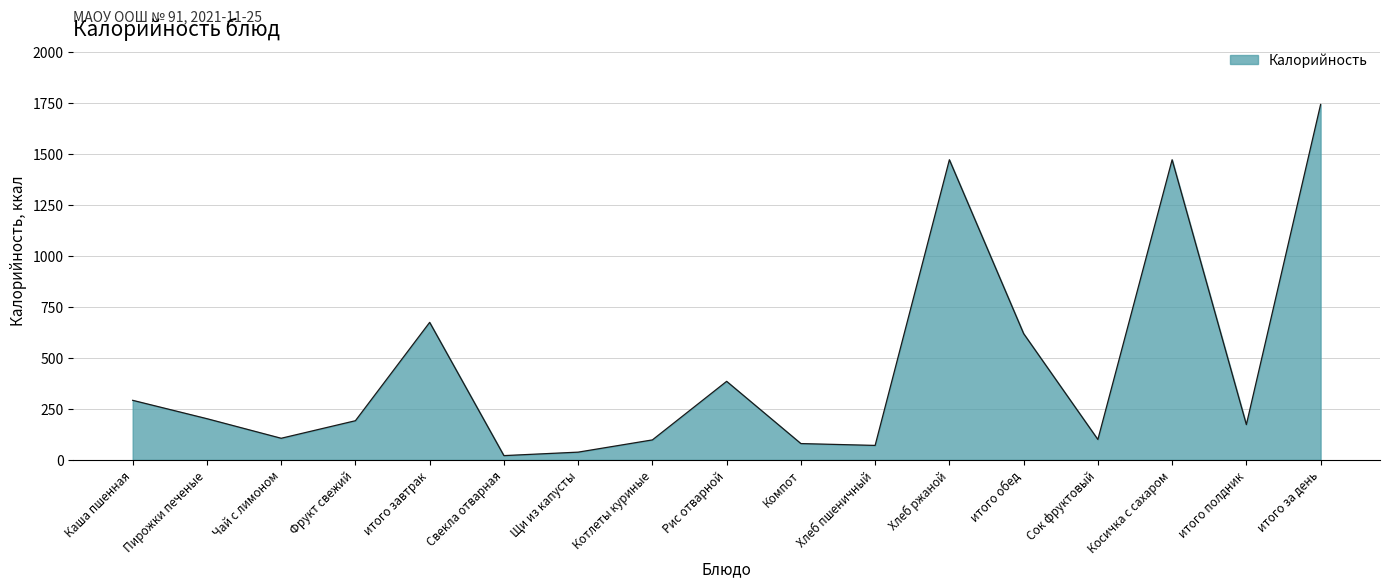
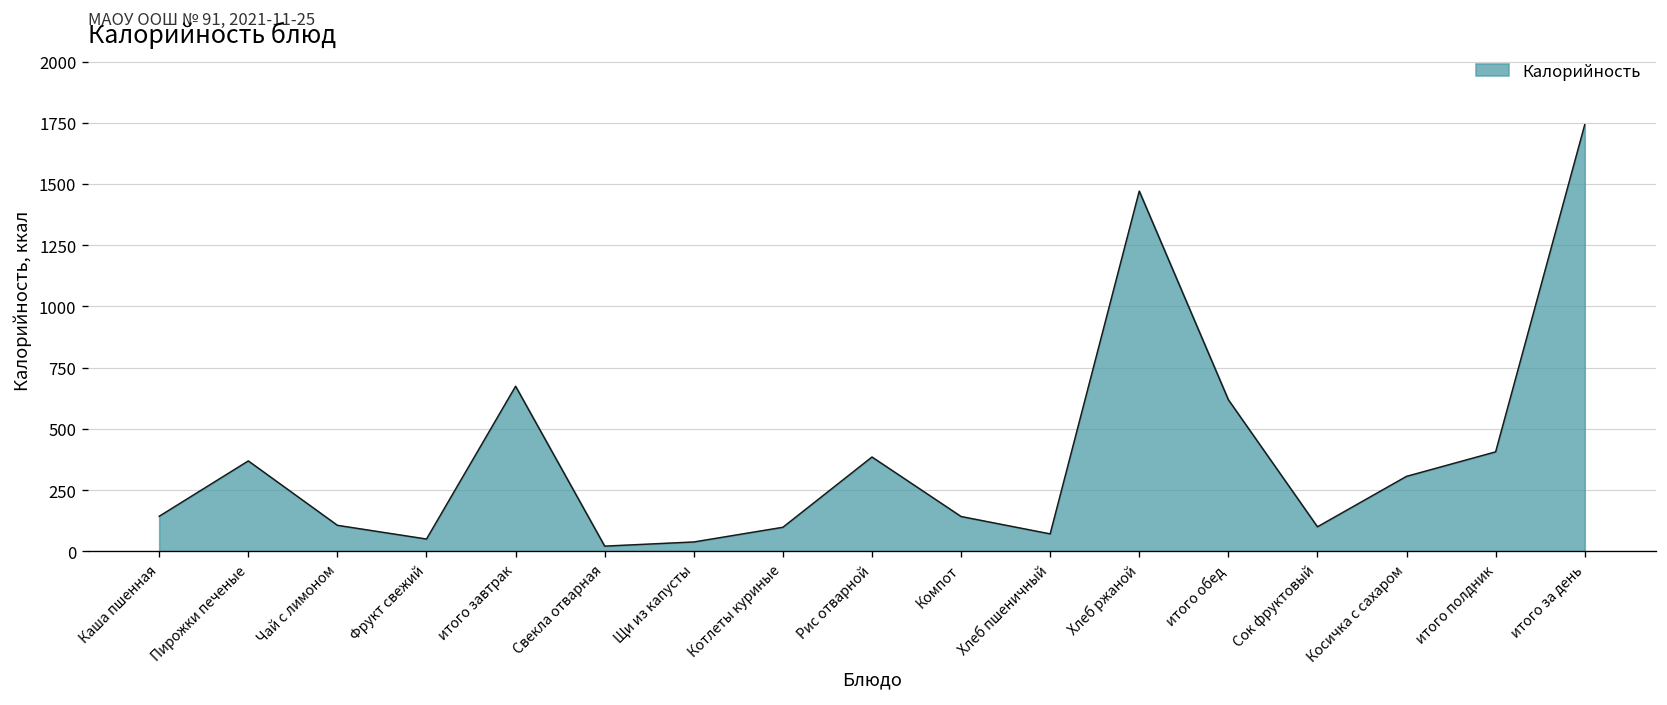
Каша пшенная: 290 -> 140
Пирожки печеные: 200 -> 370
Фрукт свежий: 190 -> 50
Компот: 80 -> 140
Косичка с сахаром: 1470 -> 310
итого полдник: 170 -> 410
